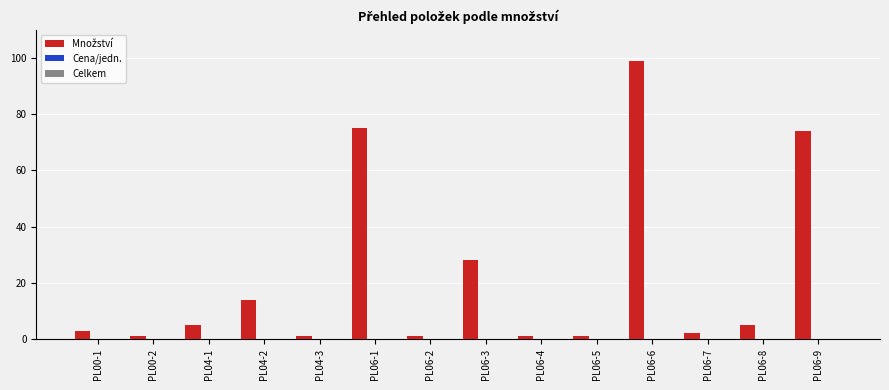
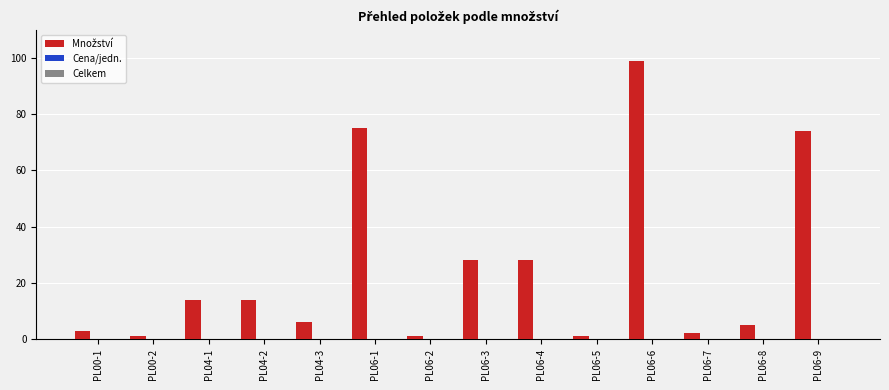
Množství, PL04-1: 5 -> 14
Množství, PL04-3: 1 -> 6
Množství, PL06-4: 1 -> 28
